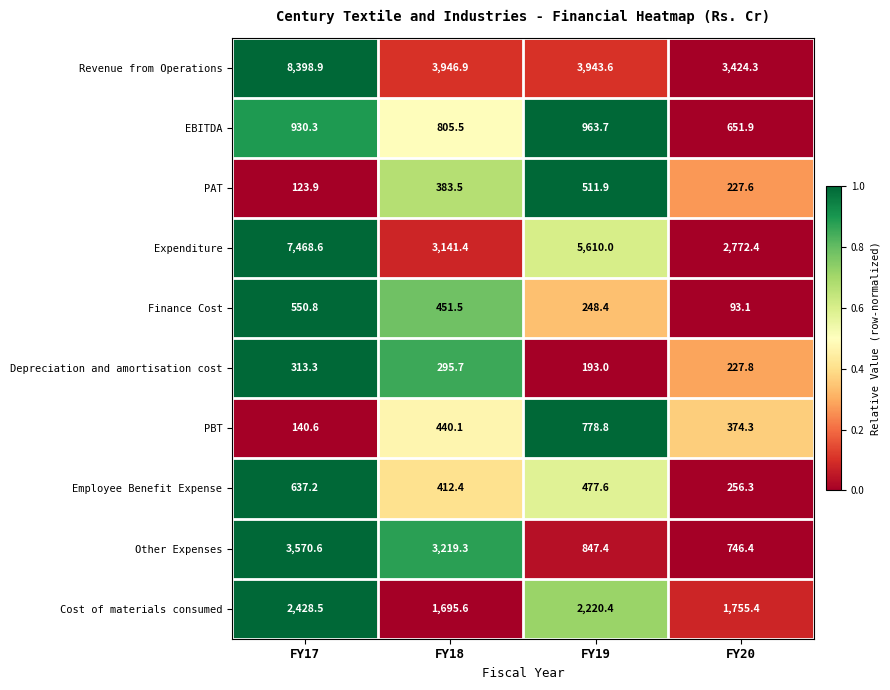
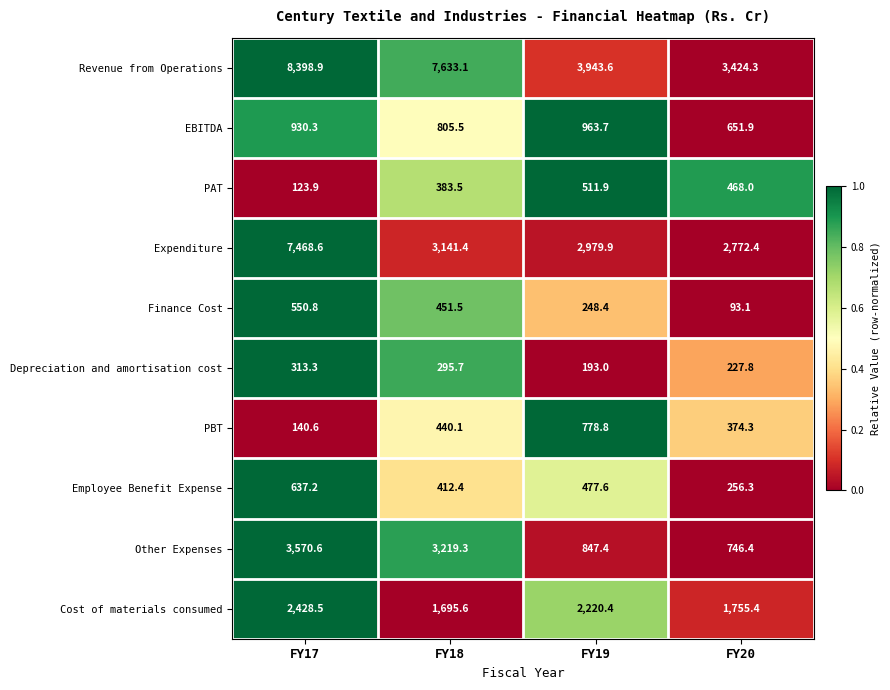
Revenue from Operations, FY18: 3,946.9 -> 7,633.1
PAT, FY20: 227.6 -> 468.0
Expenditure, FY19: 5,610.0 -> 2,979.9
